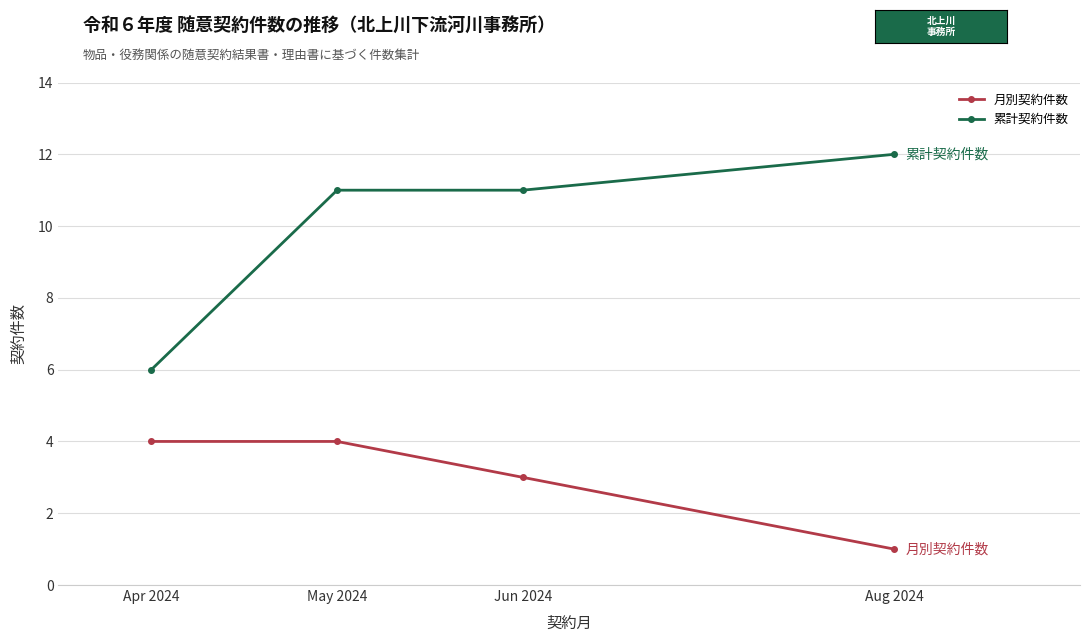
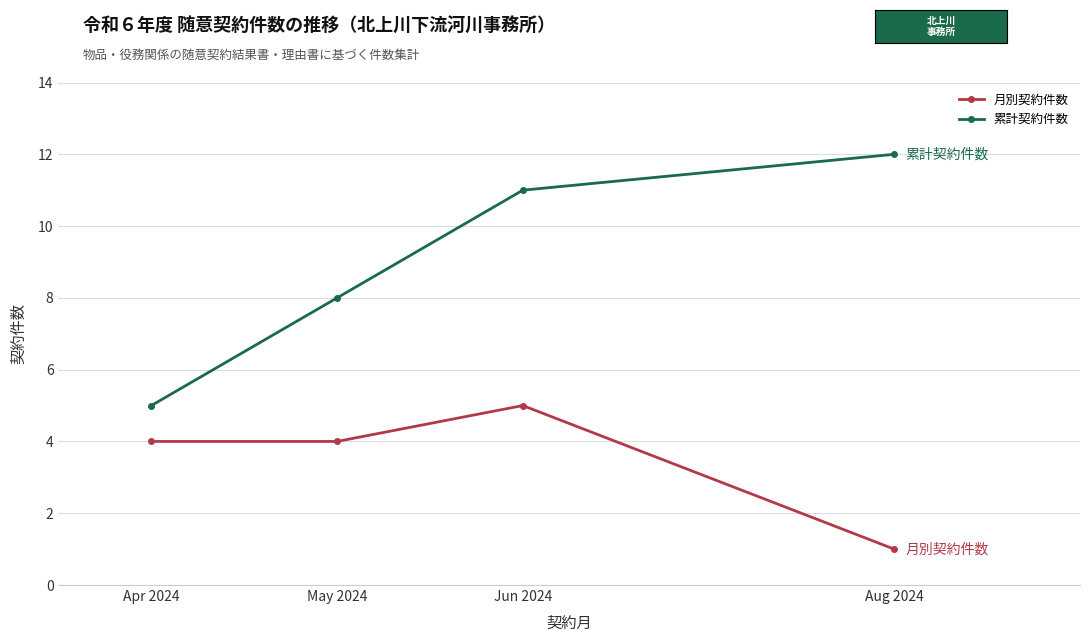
累計契約件数, Apr 2024: 6 -> 5
累計契約件数, May 2024: 11 -> 8
月別契約件数, Jun 2024: 3 -> 5
